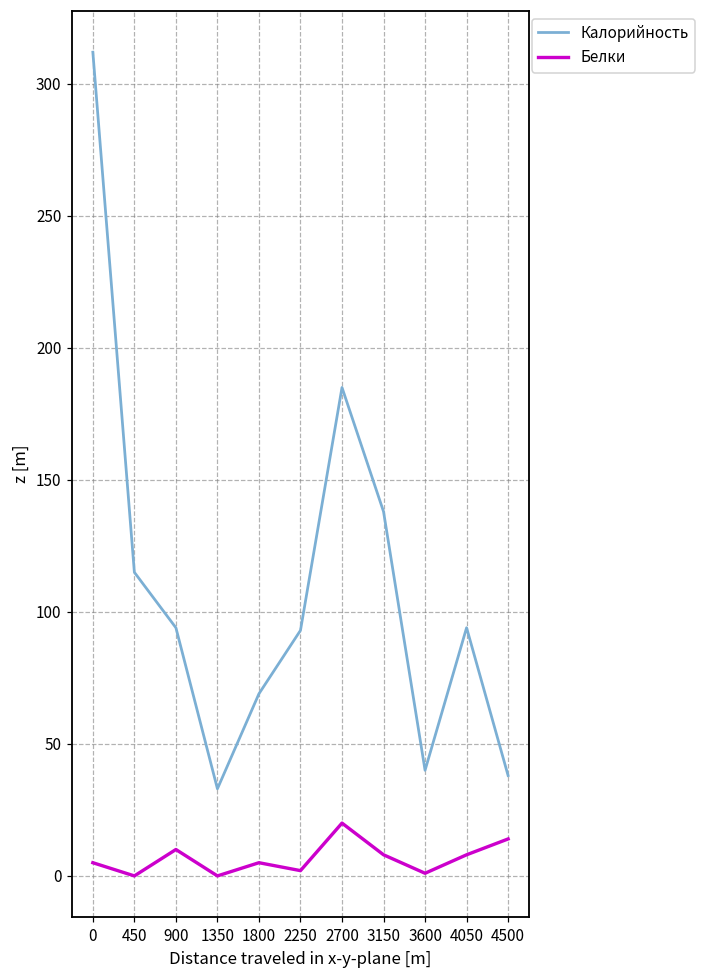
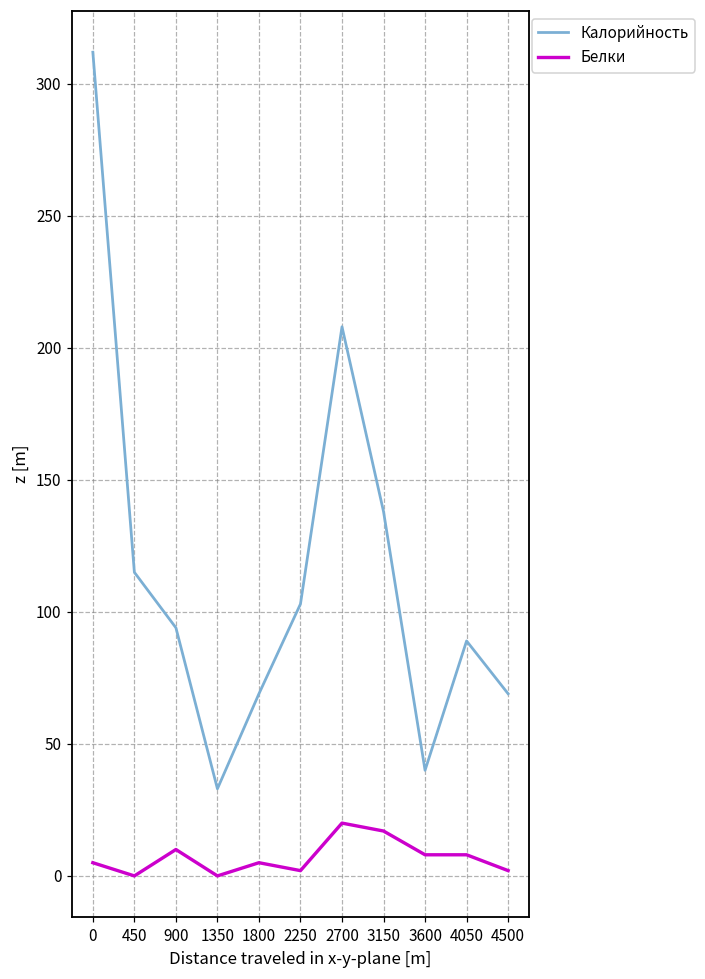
Калорийность, 2250: 93 -> 103
Калорийность, 2700: 185 -> 208
Белки, 3150: 8 -> 17
Белки, 3600: 1 -> 8
Калорийность, 4050: 94 -> 89
Калорийность, 4500: 38 -> 69
Белки, 4500: 14 -> 2
